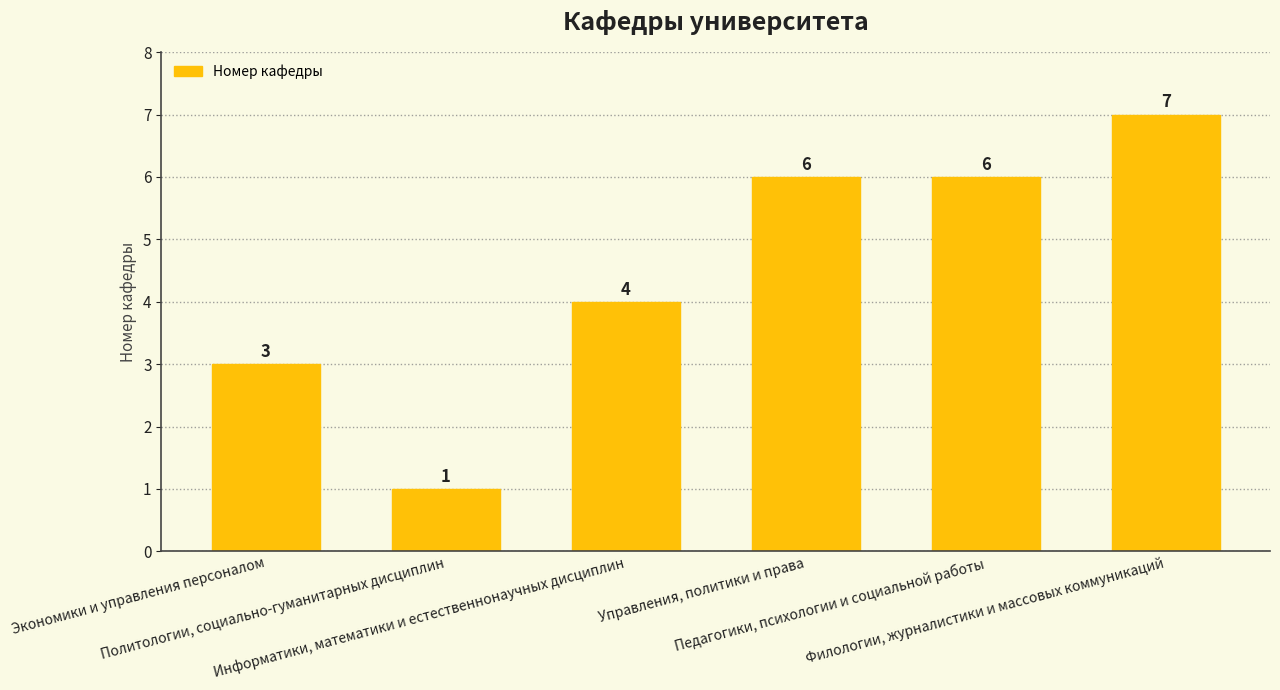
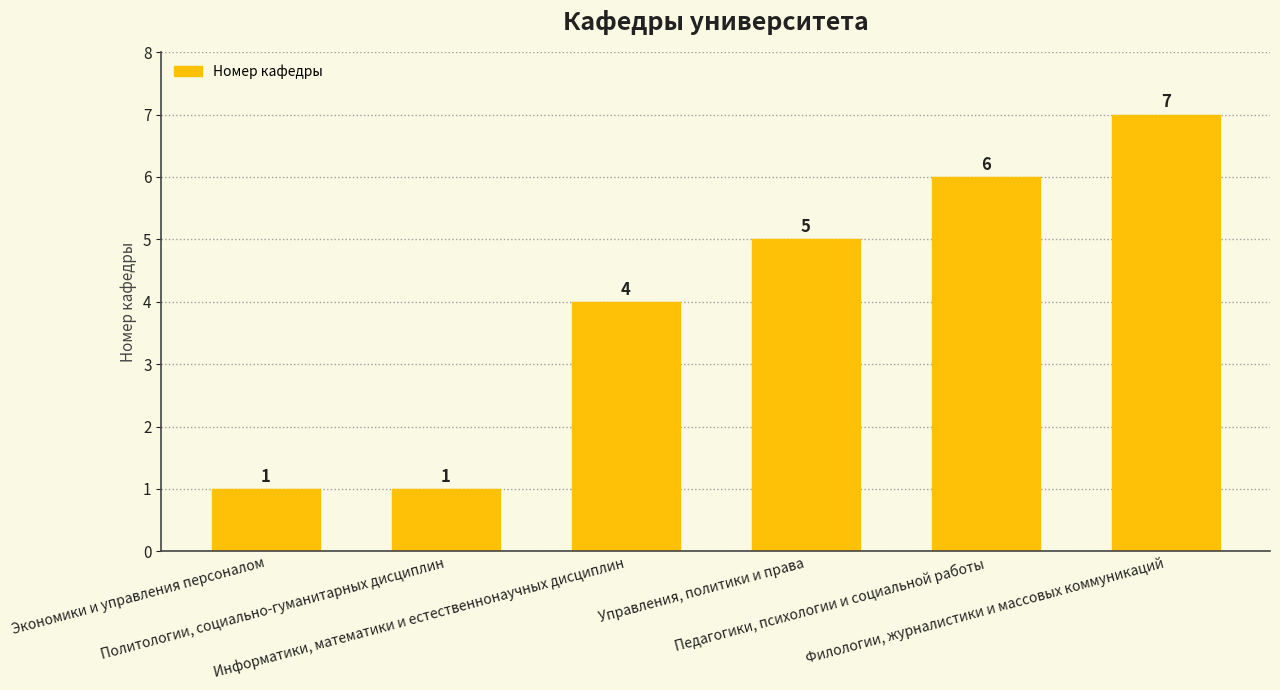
Экономики и управления персоналом: 3 -> 1
Управления, политики и права: 6 -> 5
